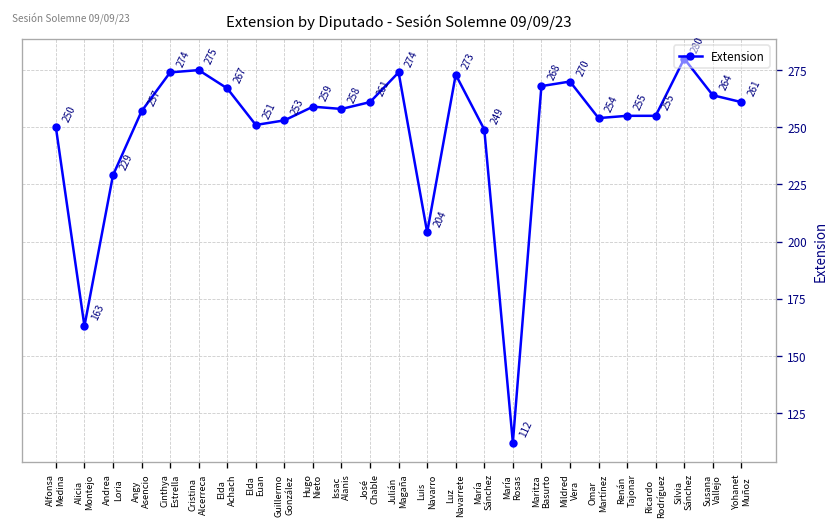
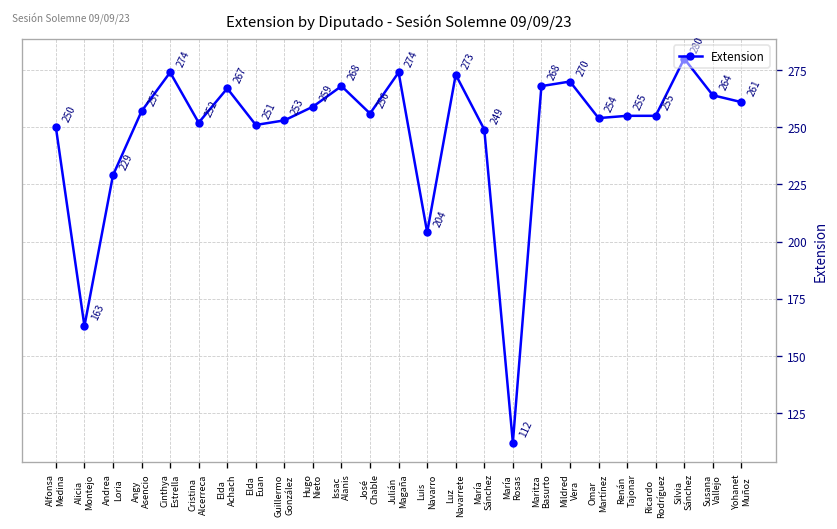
Cristina Alcerreca: 275 -> 252
Issac Alanis: 258 -> 268
José Chable: 261 -> 256
